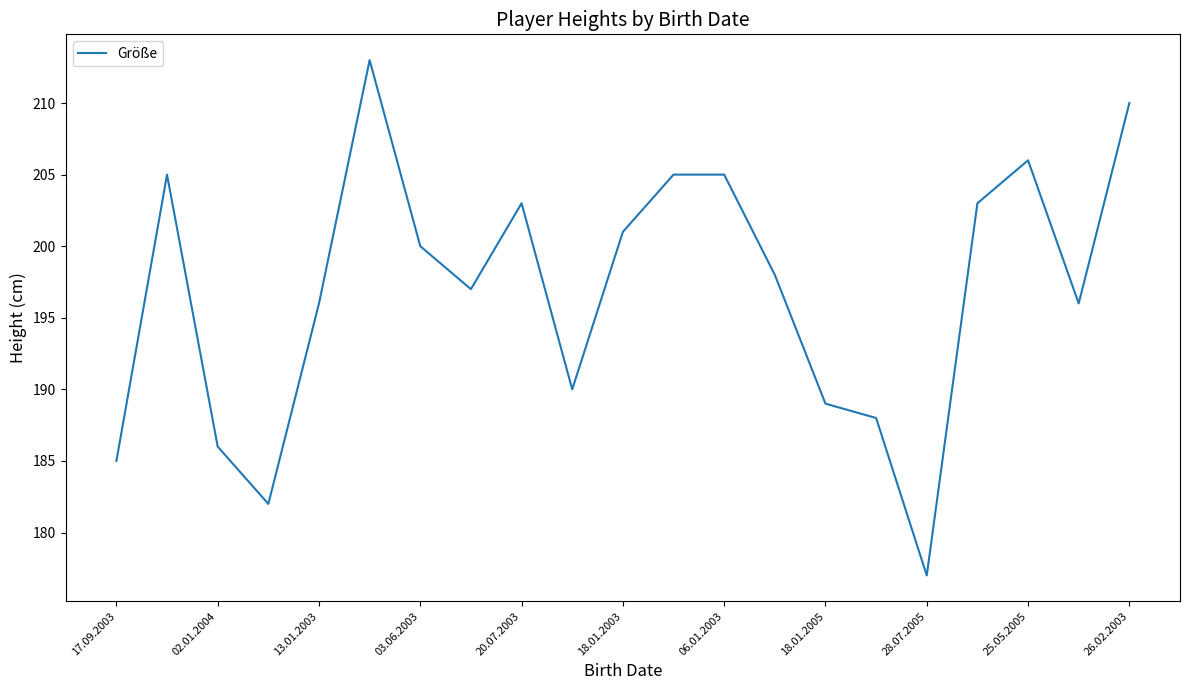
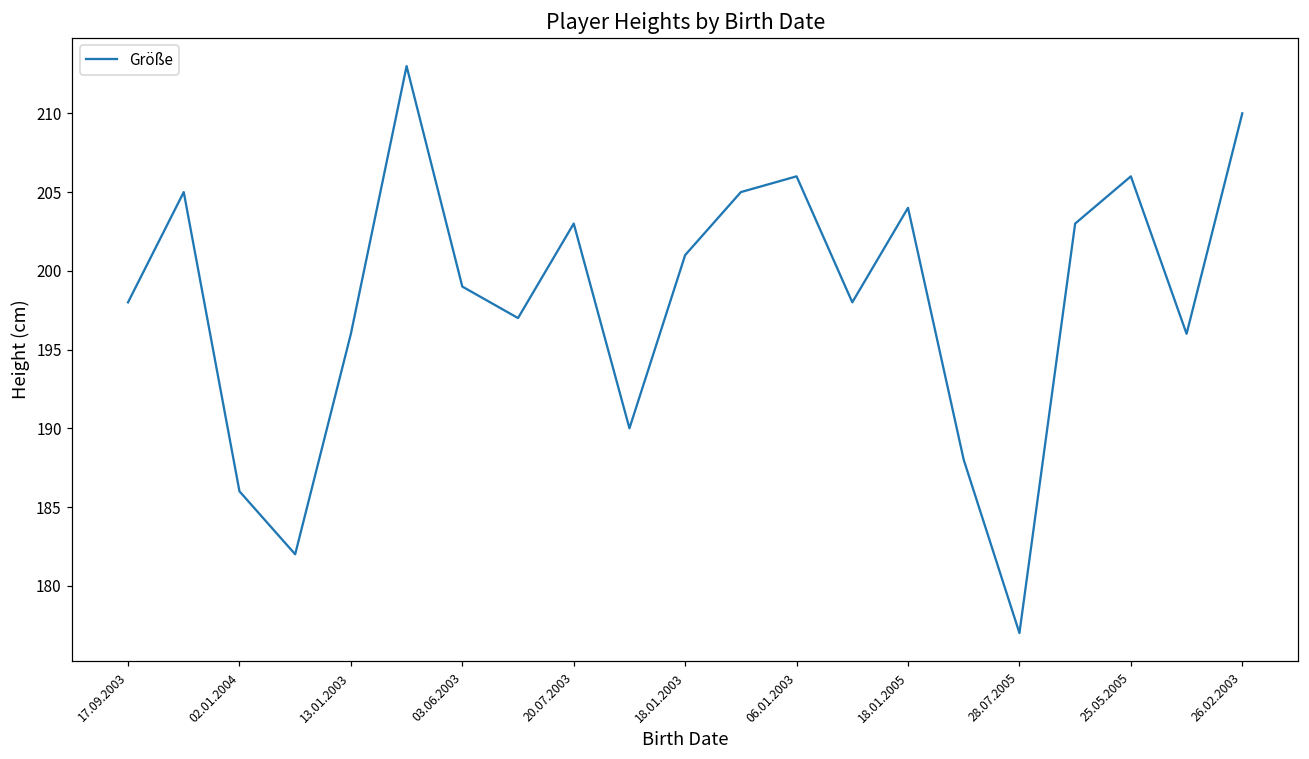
17.09.2003: 185 -> 198
03.06.2003: 200 -> 199
06.01.2003: 205 -> 206
18.01.2005: 189 -> 204
